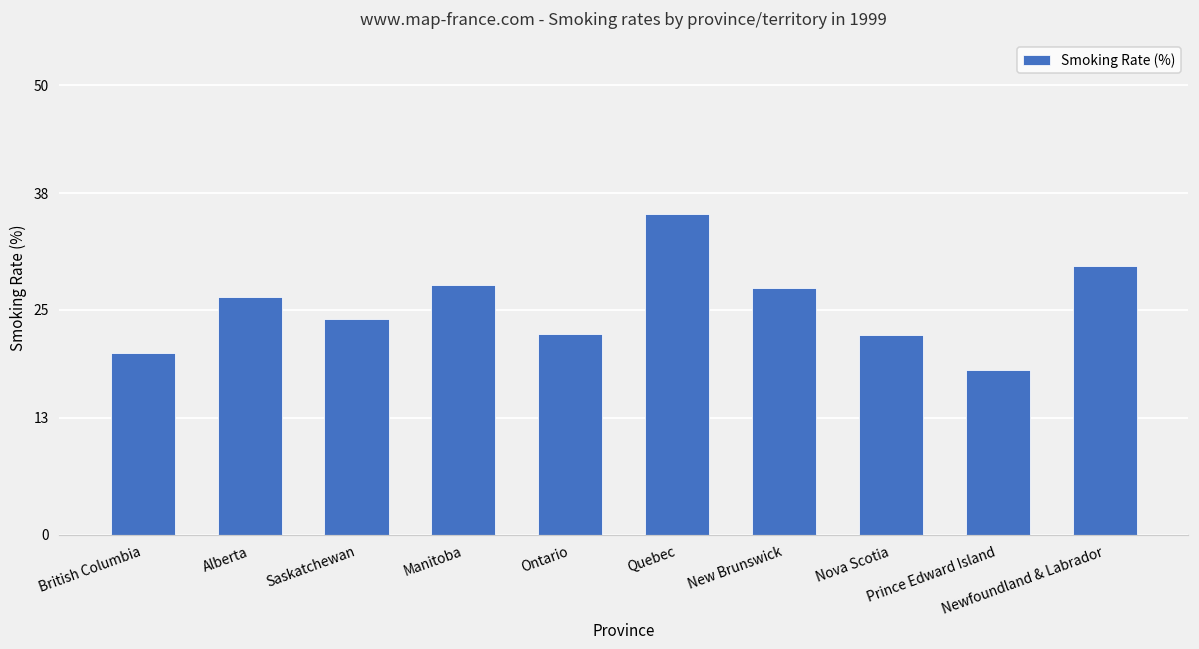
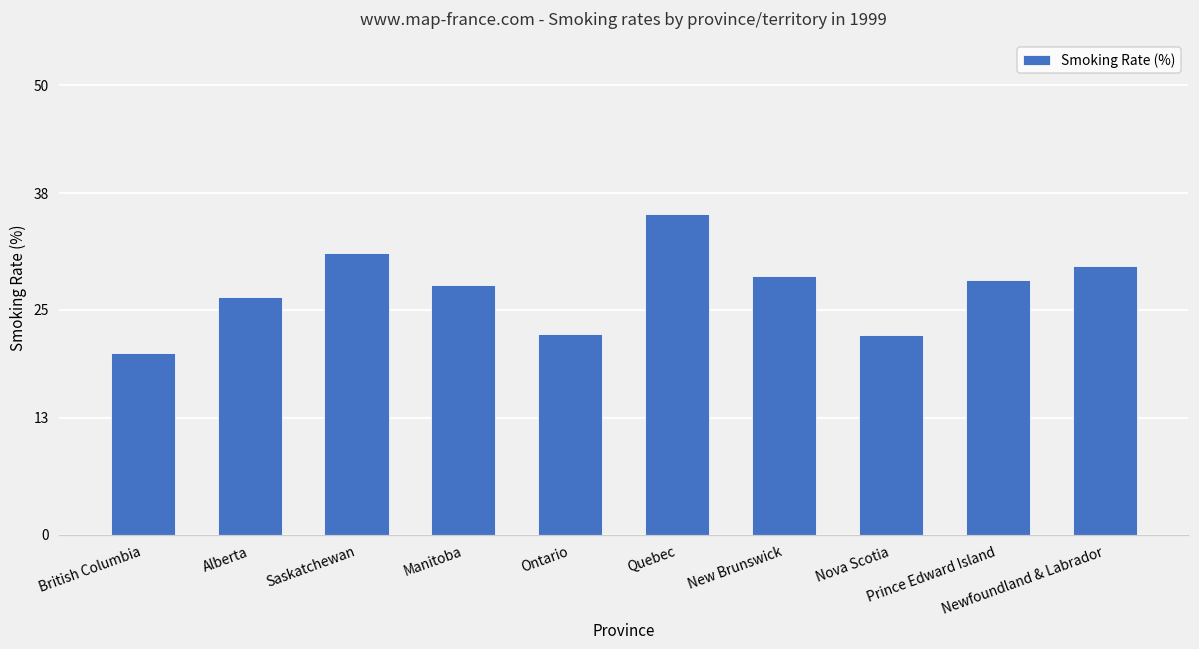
Saskatchewan: 24 -> 31
New Brunswick: 27 -> 29
Prince Edward Island: 18 -> 28
